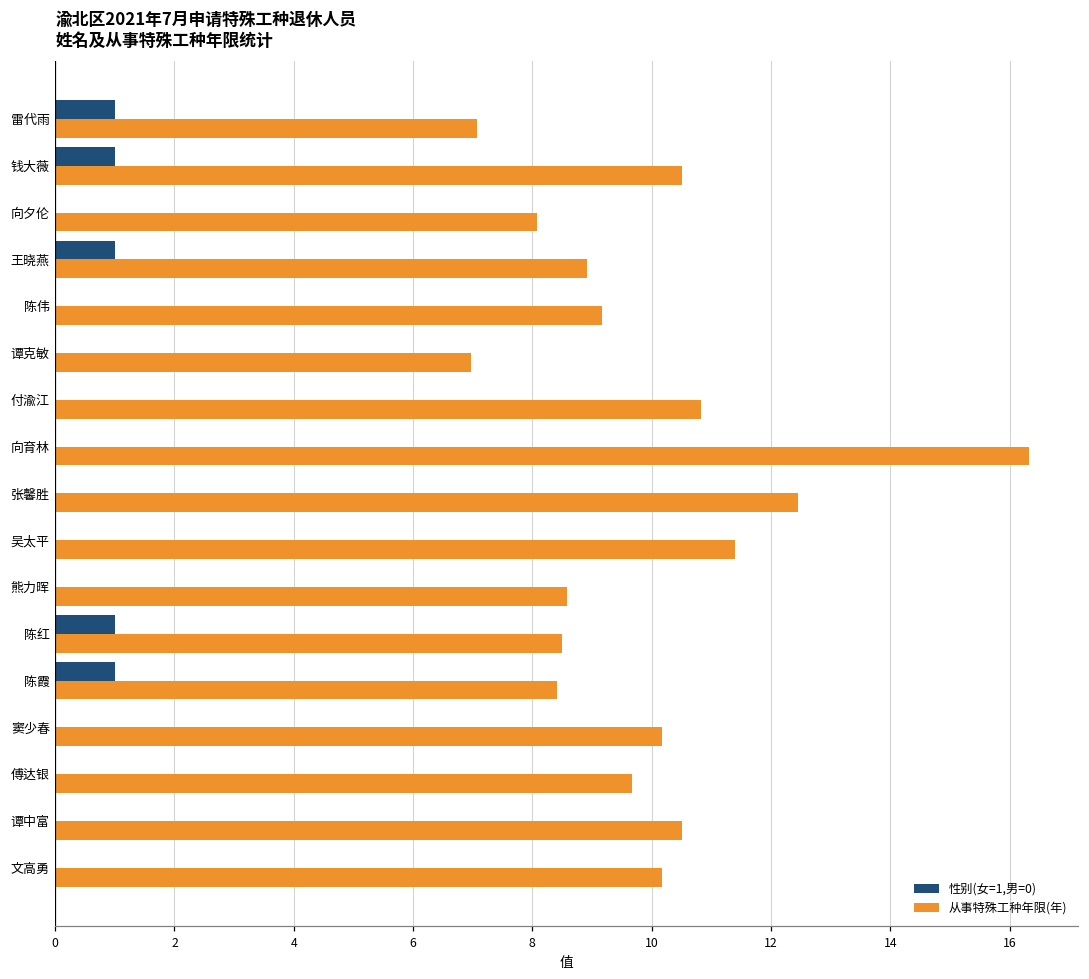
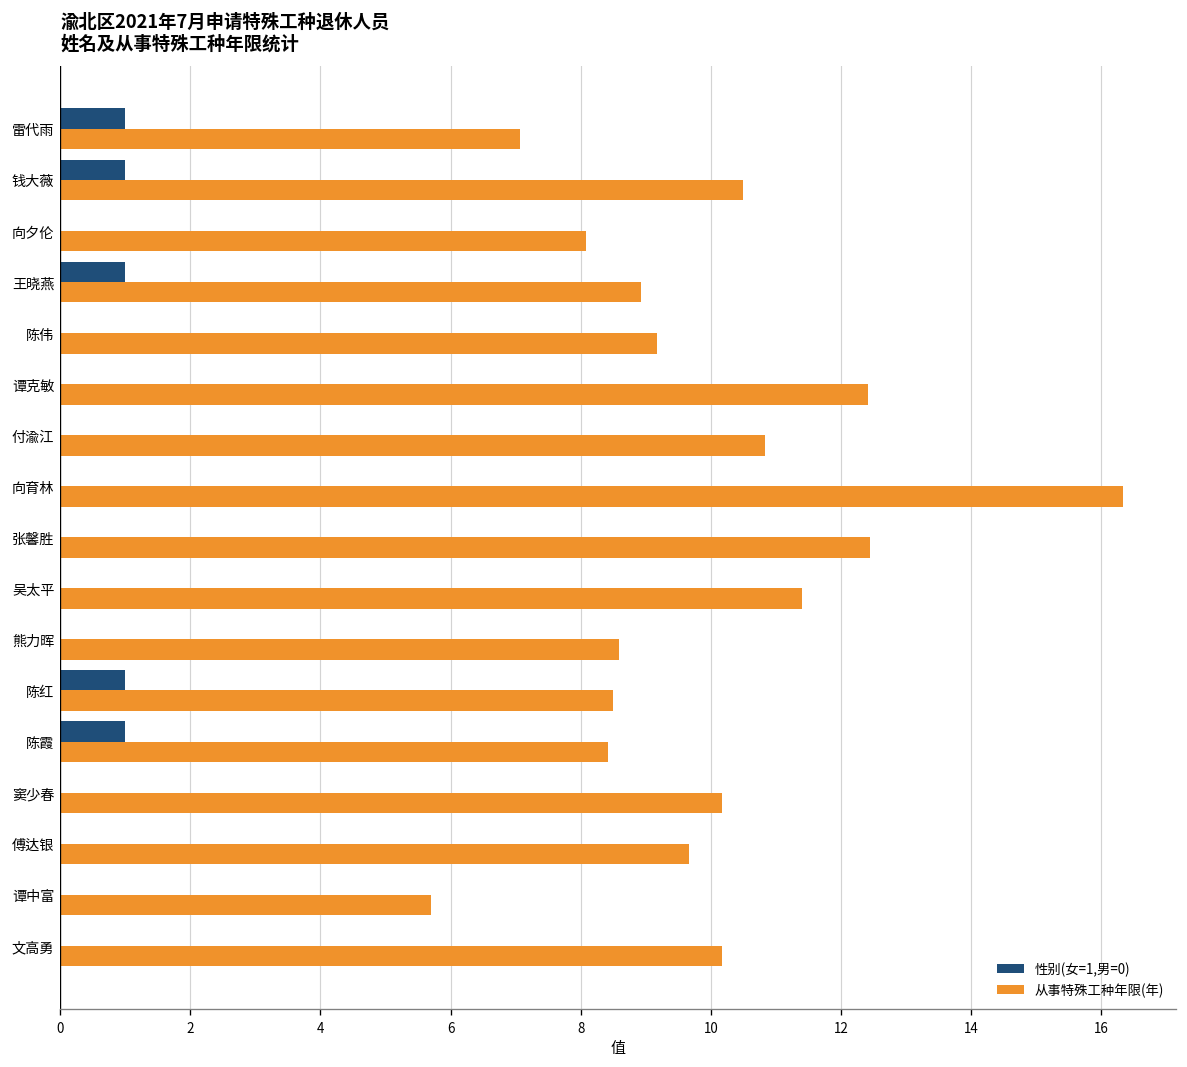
从事特殊工种年限(年), 谭克敏: 7.0 -> 12.4
从事特殊工种年限(年), 谭中富: 10.5 -> 5.7
